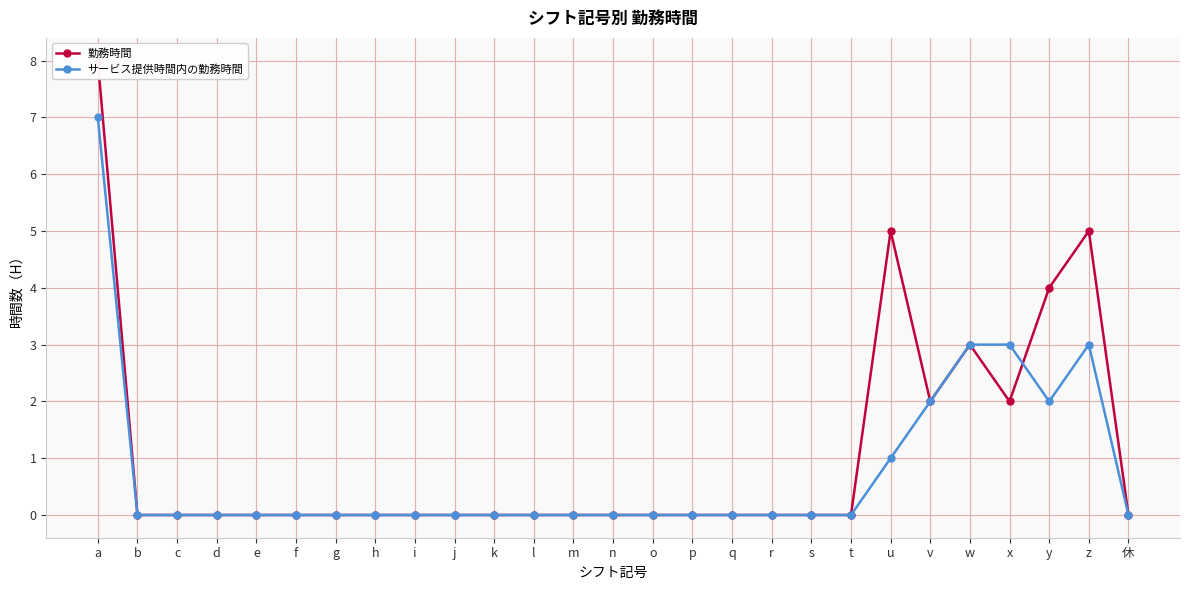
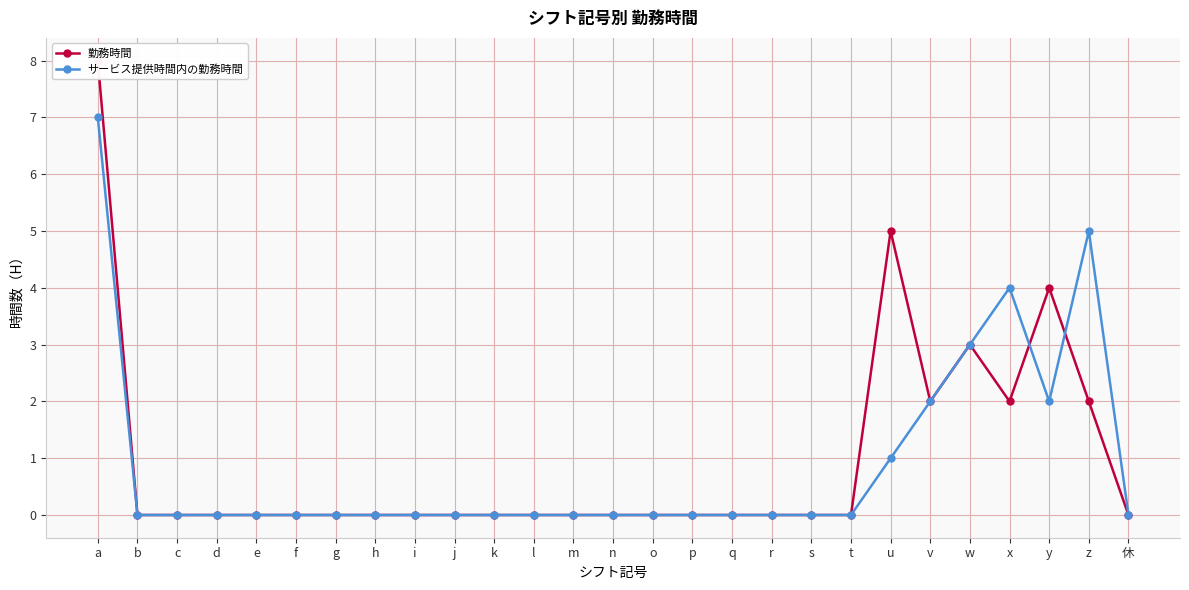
サービス提供時間内の勤務時間, x: 3 -> 4
勤務時間, z: 5 -> 2
サービス提供時間内の勤務時間, z: 3 -> 5
